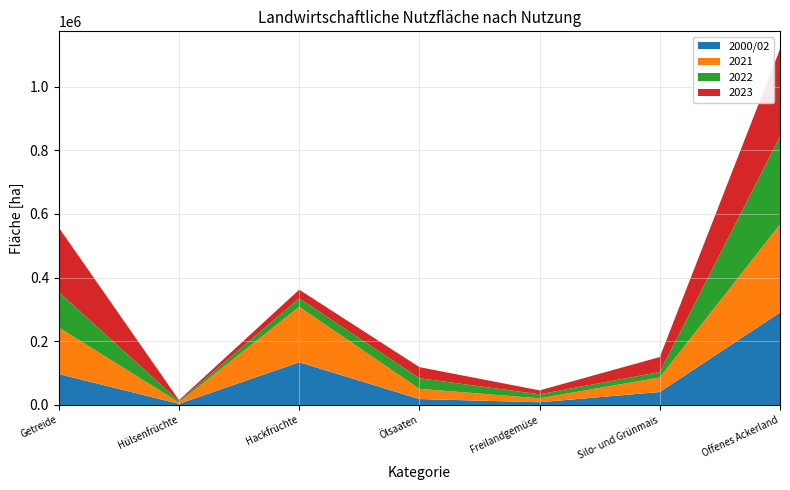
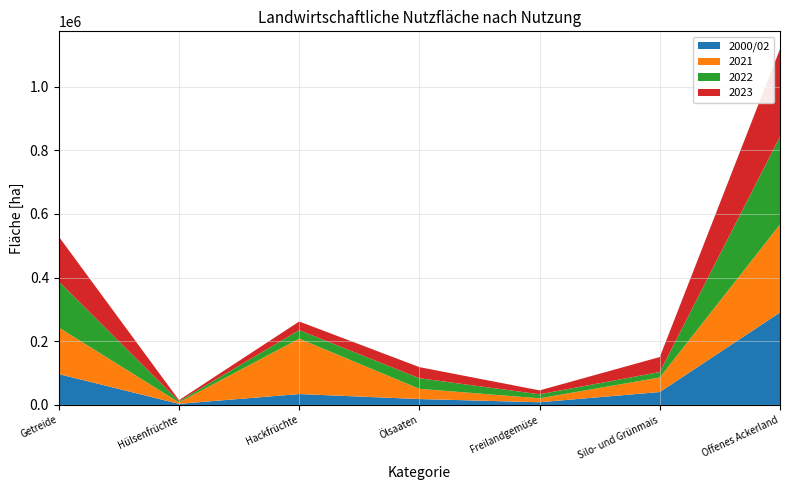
2022, Getreide: 110000 -> 140000
2023, Getreide: 200000 -> 140000
2000/02, Hackfrüchte: 130000 -> 30000
